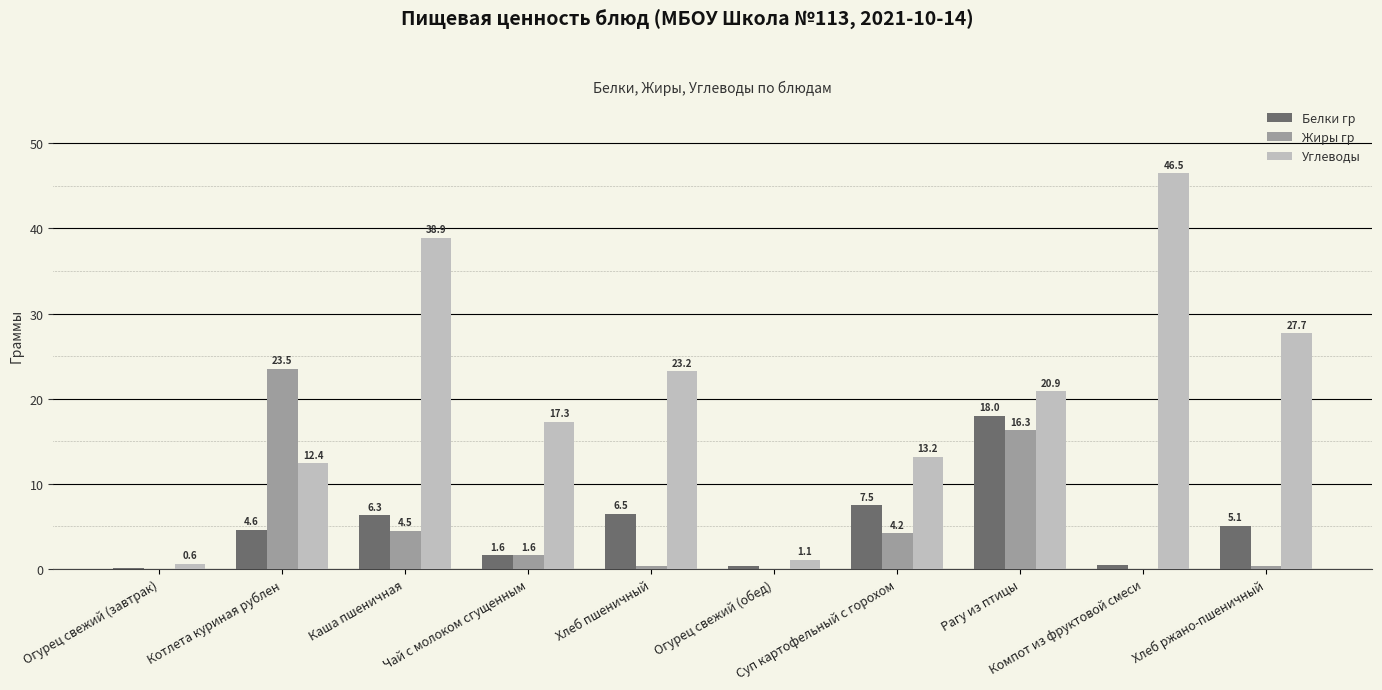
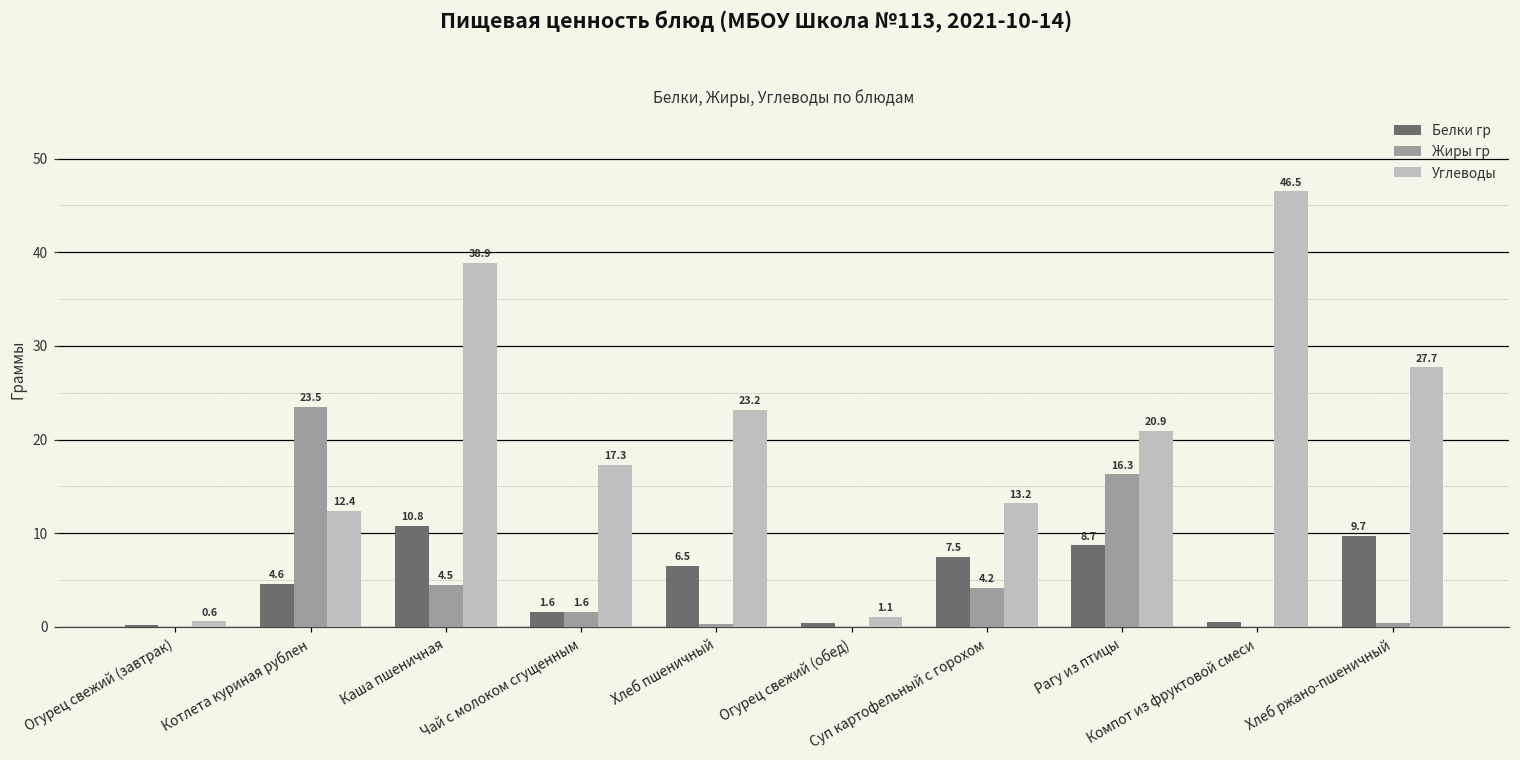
Белки гр, Каша пшеничная: 6.3 -> 10.8
Белки гр, Рагу из птицы: 18.0 -> 8.7
Белки гр, Хлеб ржано-пшеничный: 5.1 -> 9.7
